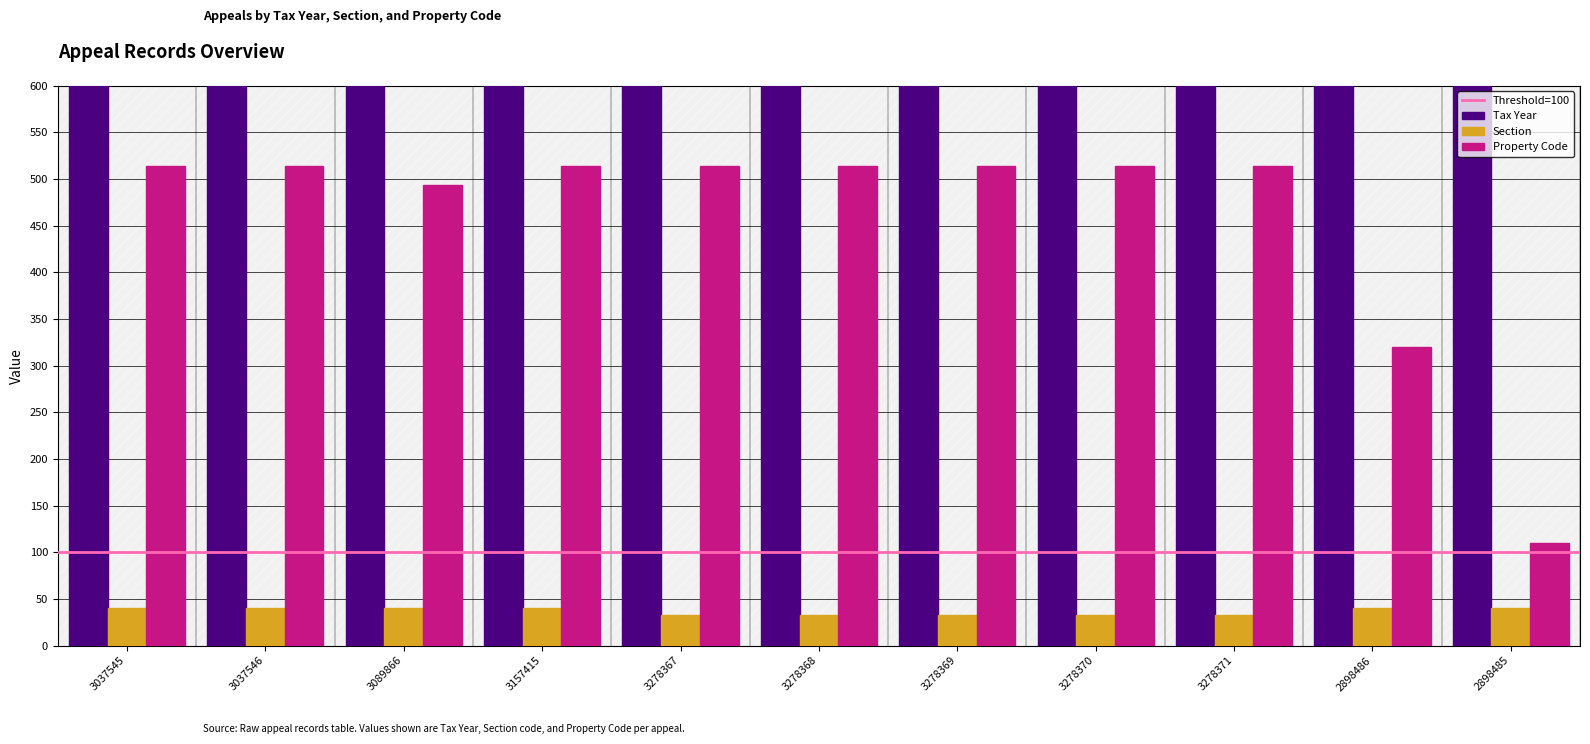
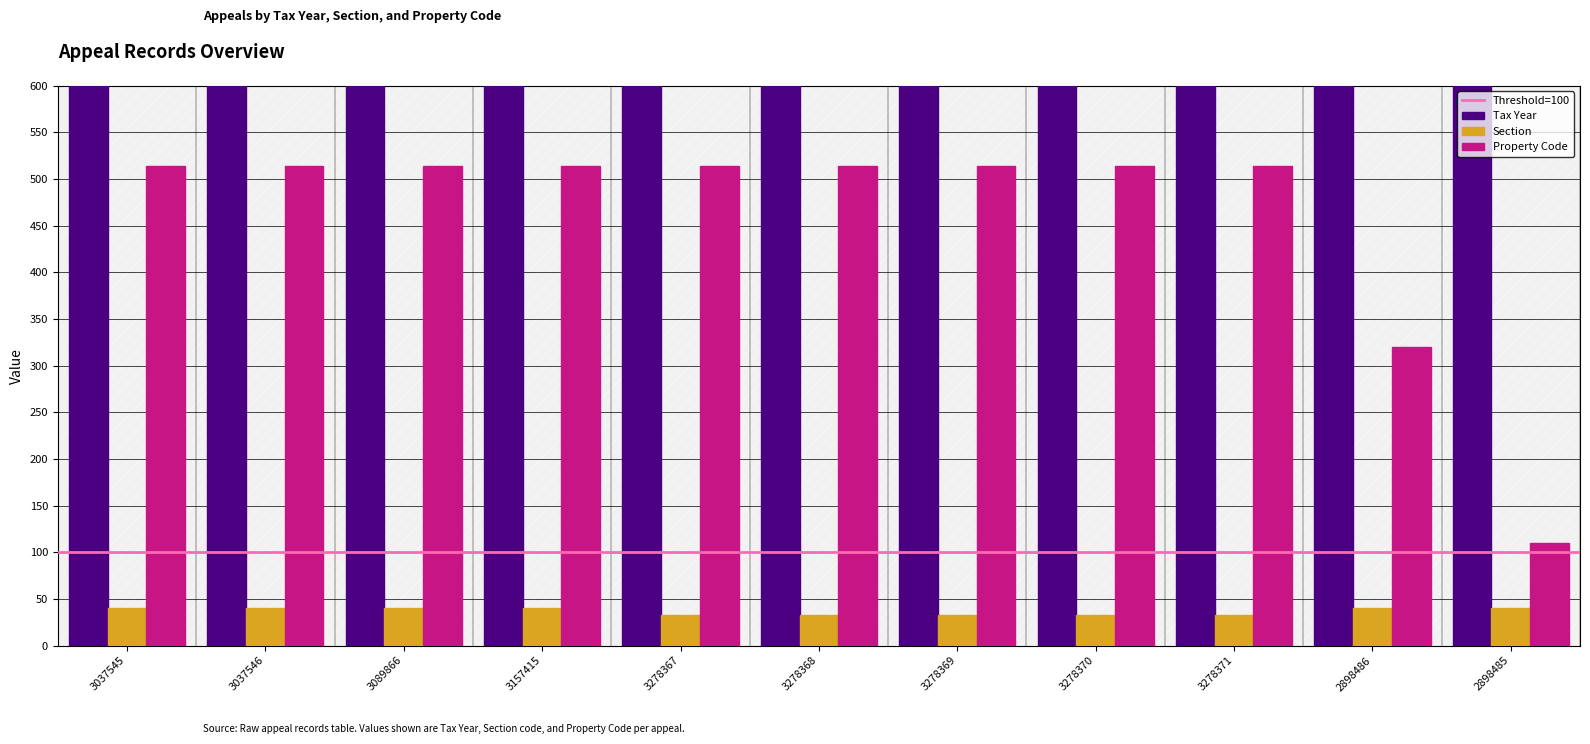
Property Code, 3089866: 490 -> 510
